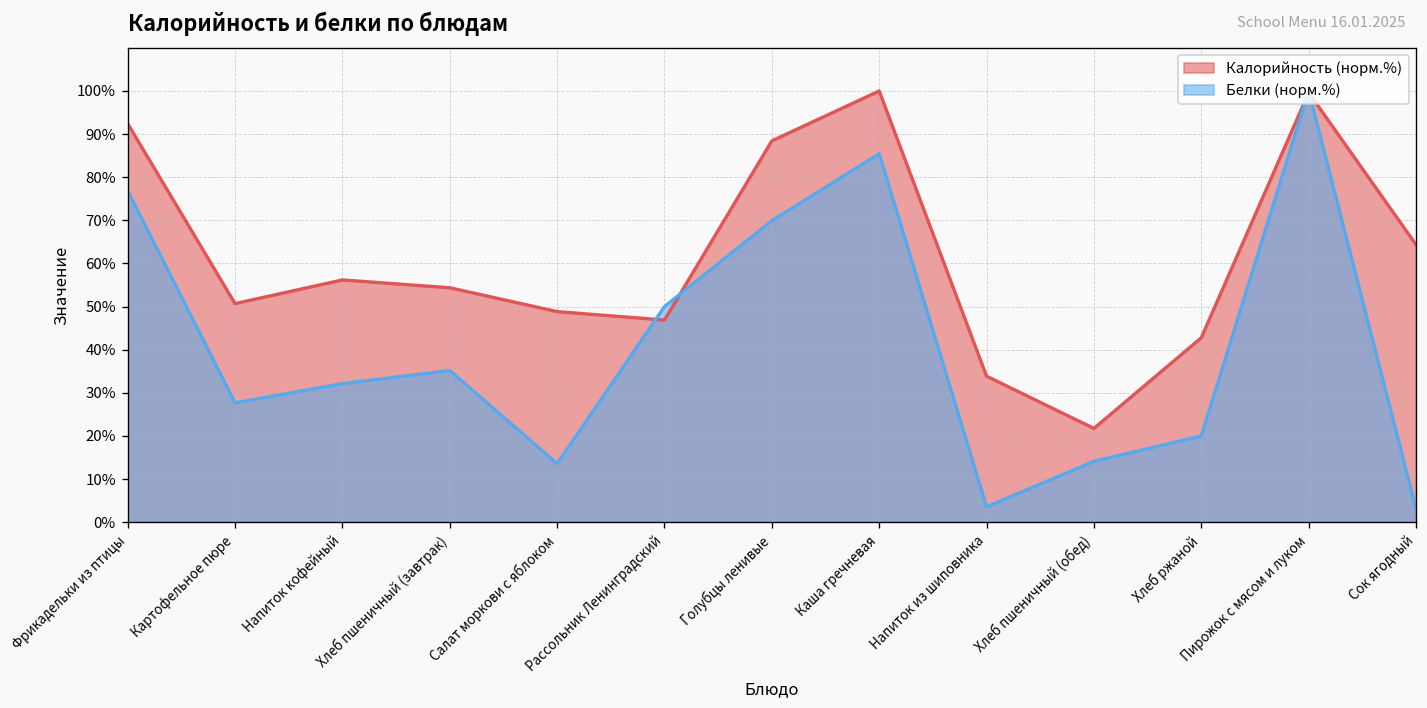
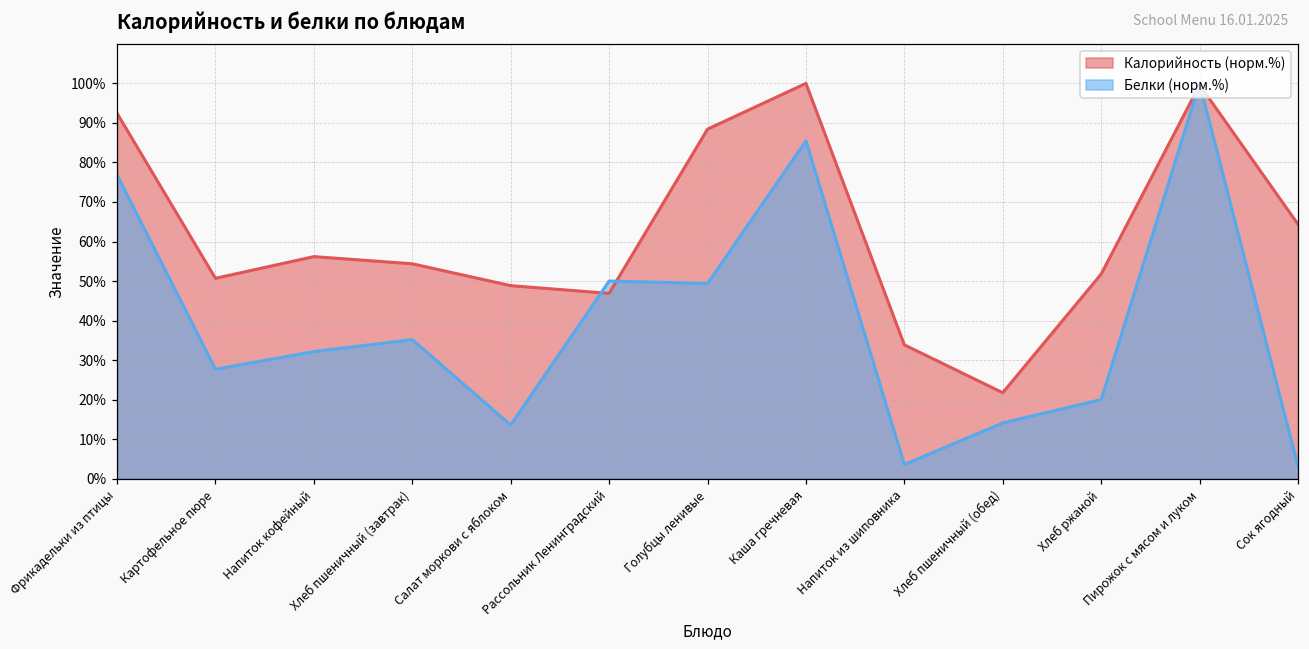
Белки (норм.%), Голубцы ленивые: 70% -> 49%
Калорийность (норм.%), Хлеб ржаной: 43% -> 52%
